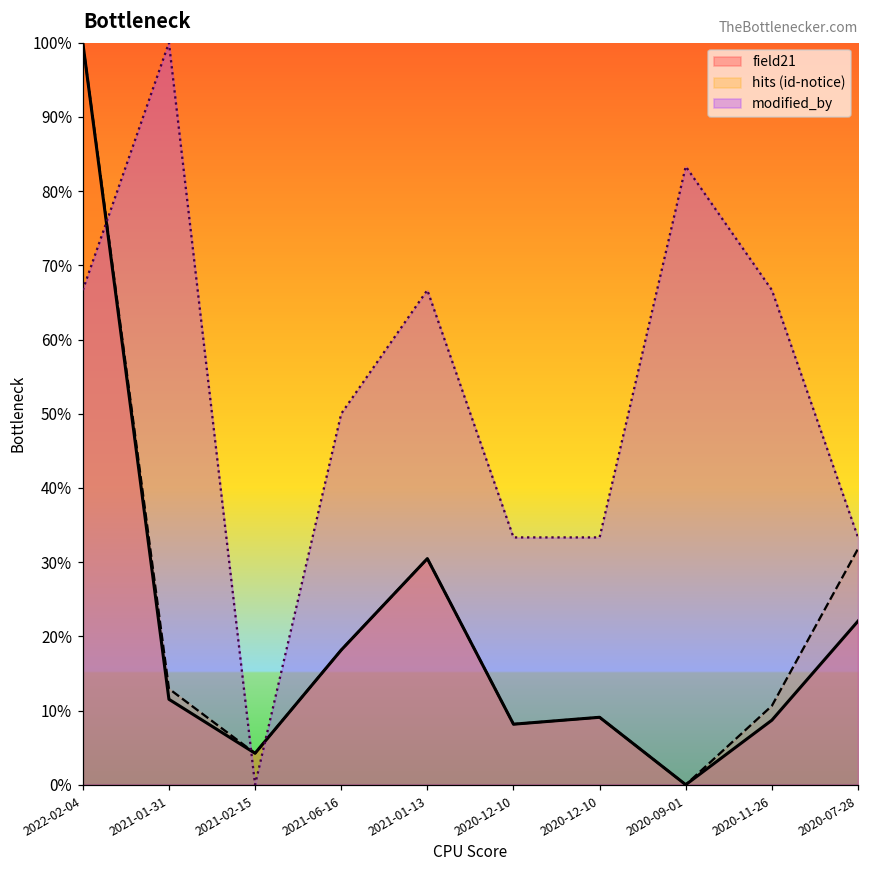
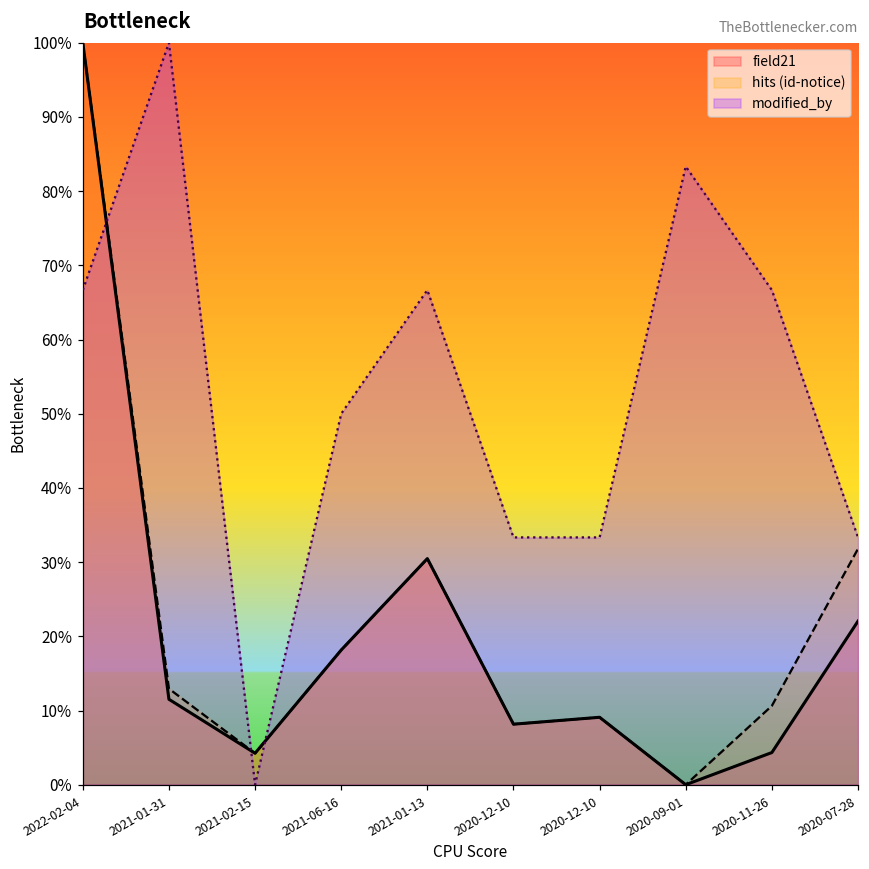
field21, 2020-11-26: 9% -> 4%
